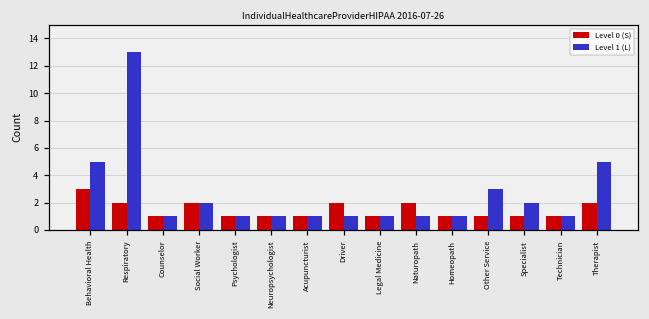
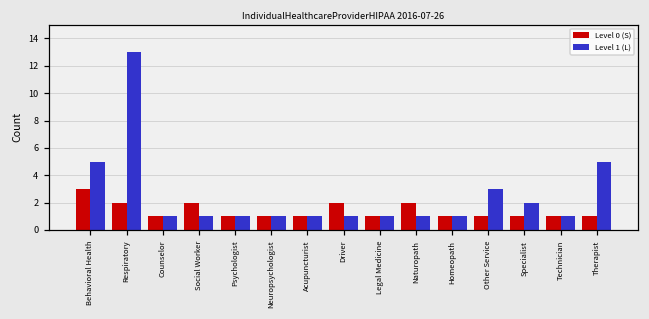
Level 1 (L), Social Worker: 2 -> 1
Level 0 (S), Therapist: 2 -> 1
